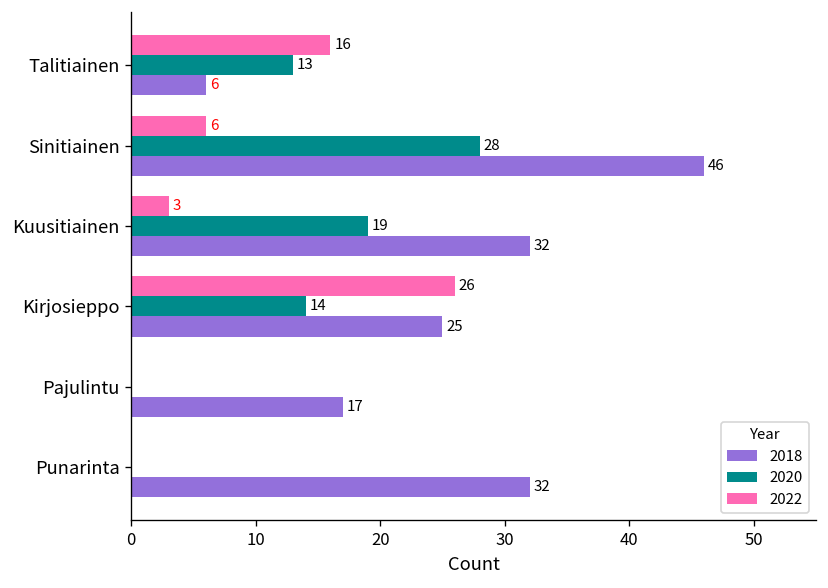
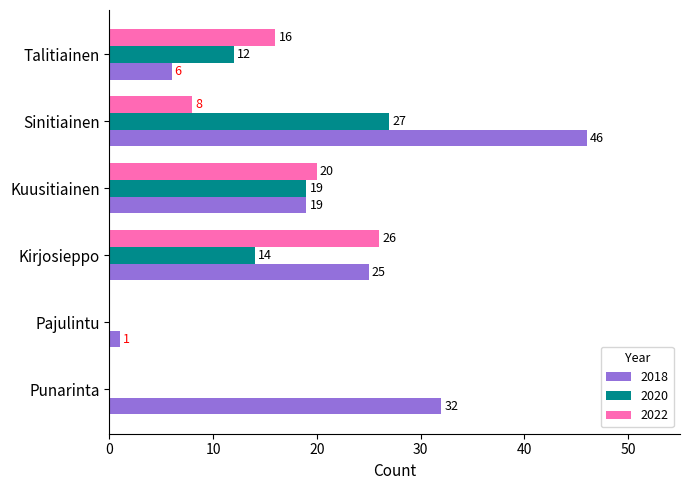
2020, Talitiainen: 13 -> 12
2022, Sinitiainen: 6 -> 8
2020, Sinitiainen: 28 -> 27
2022, Kuusitiainen: 3 -> 20
2018, Kuusitiainen: 32 -> 19
2018, Pajulintu: 17 -> 1
